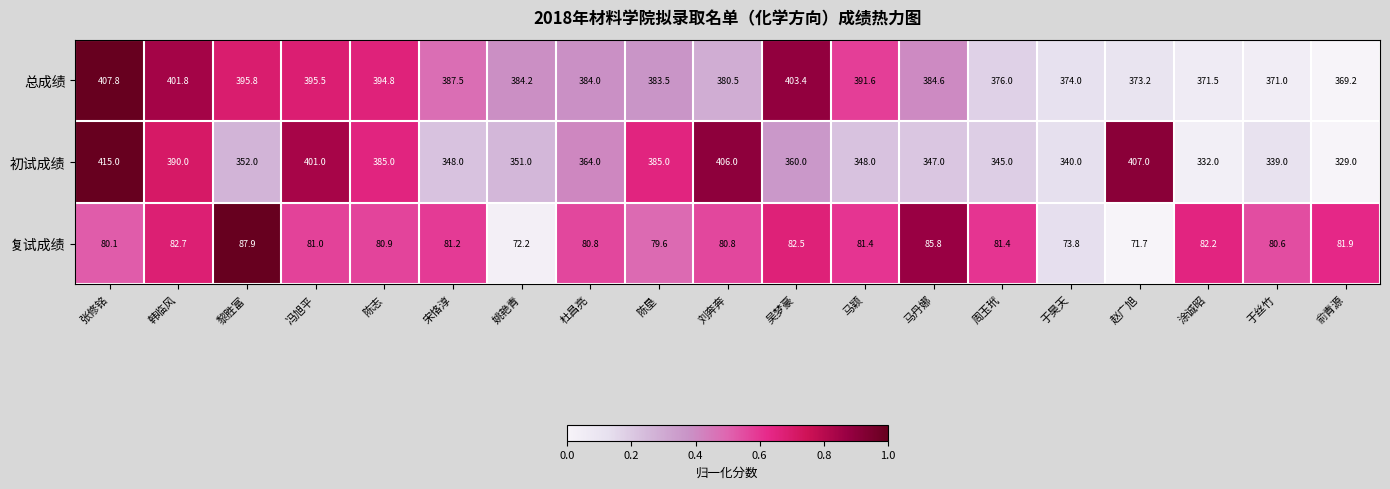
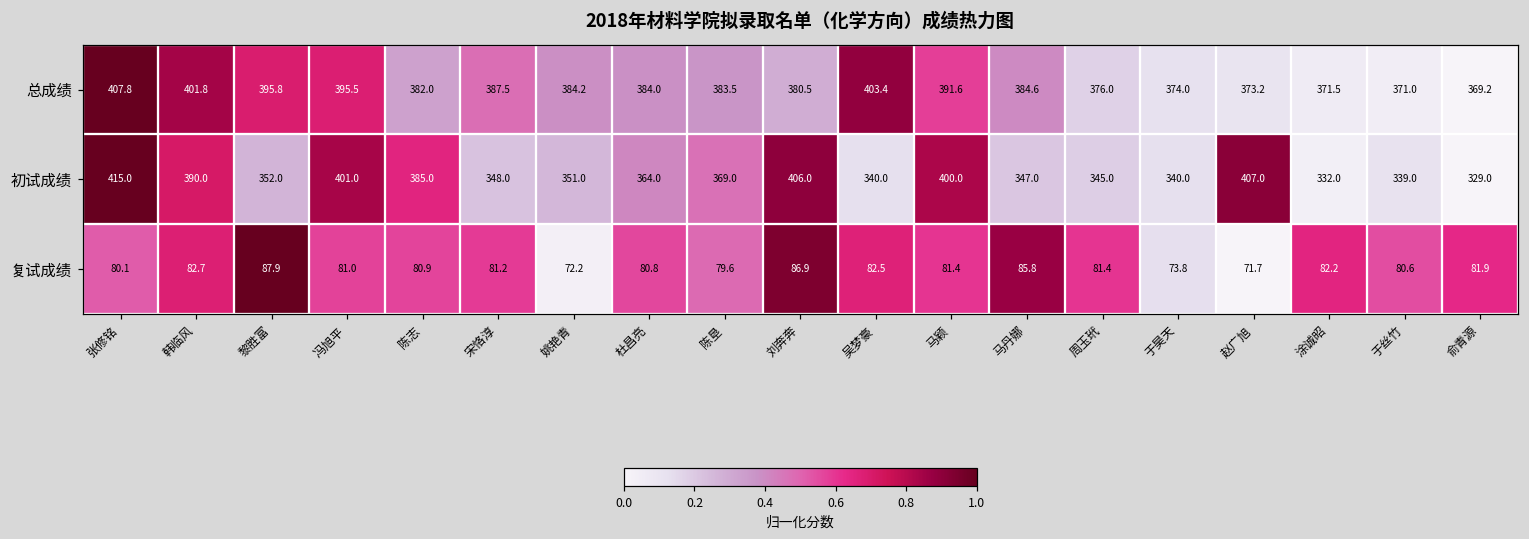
总成绩, 陈志: 394.8 -> 382.0
初试成绩, 陈垦: 385.0 -> 369.0
初试成绩, 吴梦豪: 360.0 -> 340.0
初试成绩, 马颖: 348.0 -> 400.0
复试成绩, 刘奔奔: 80.8 -> 86.9
